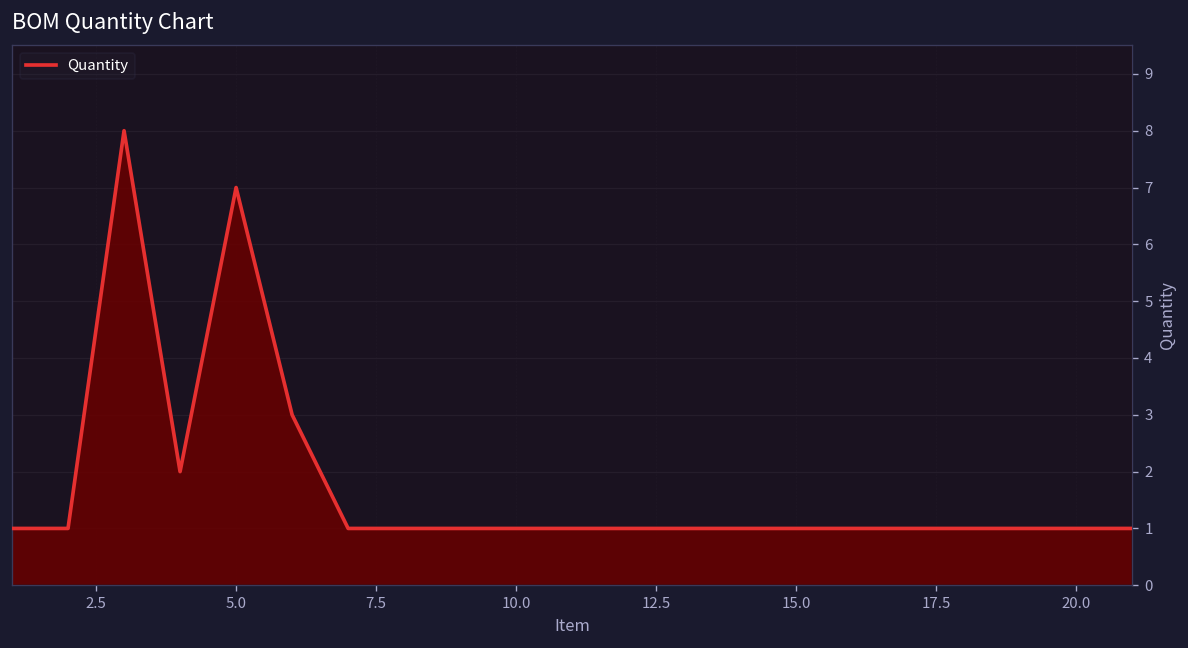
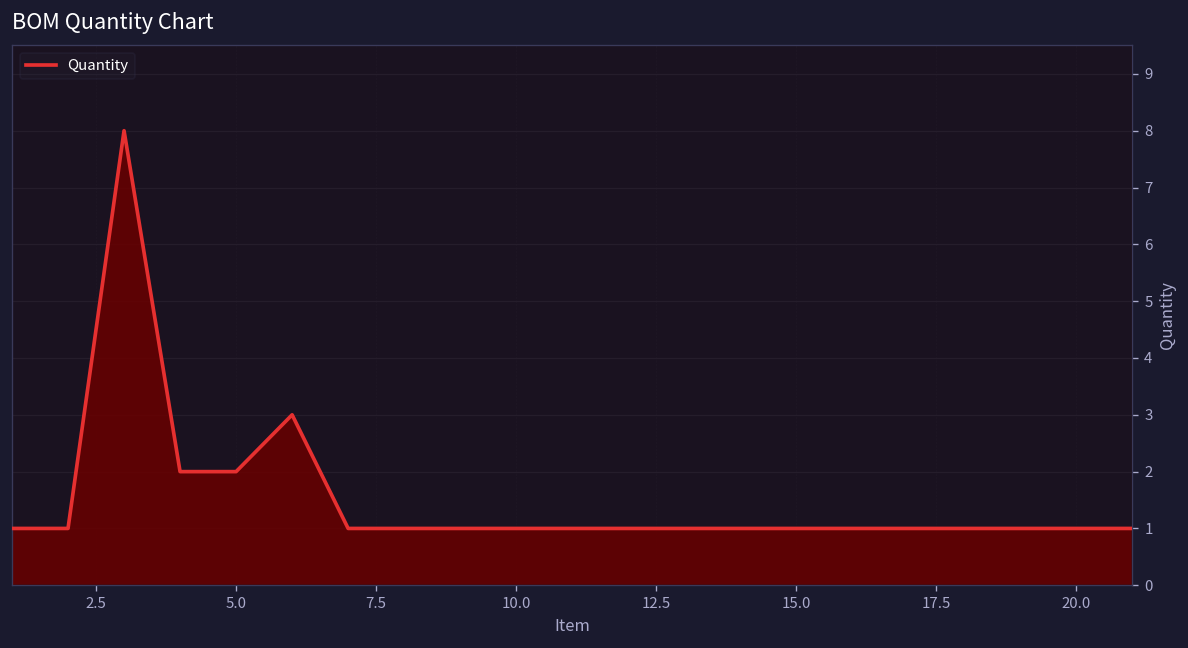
5.0: 7 -> 2
